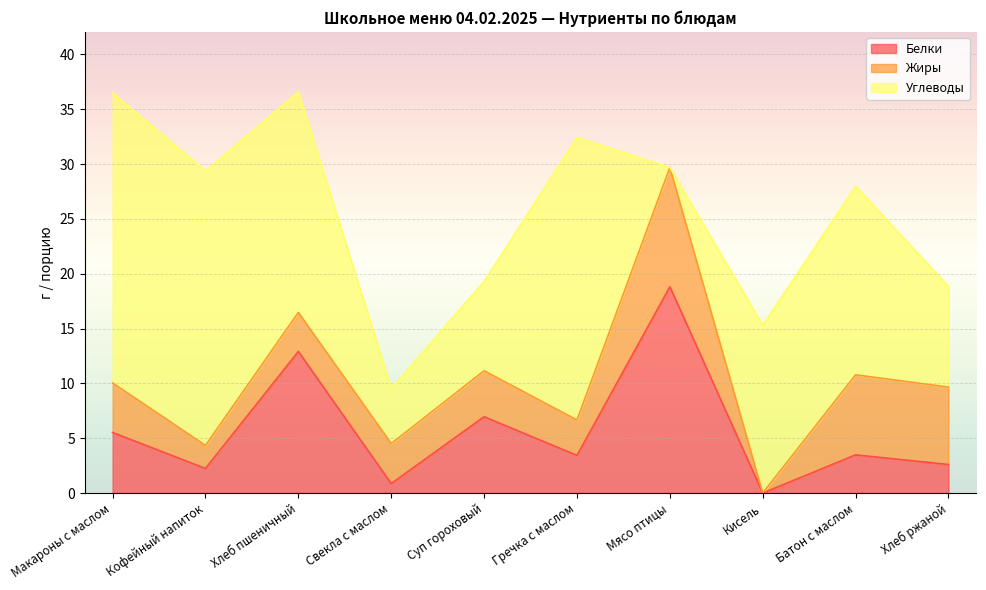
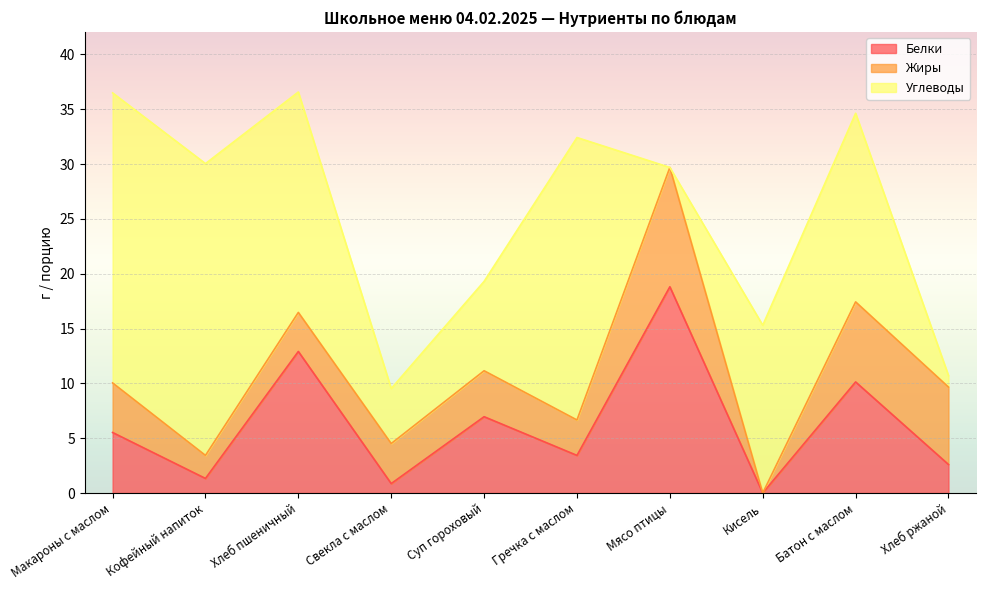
Белки, Кофейный напиток: 2.2 -> 1.3
Углеводы, Кофейный напиток: 25.0 -> 26.6
Белки, Батон с маслом: 3.5 -> 10.1
Углеводы, Хлеб ржаной: 9.2 -> 1.1
